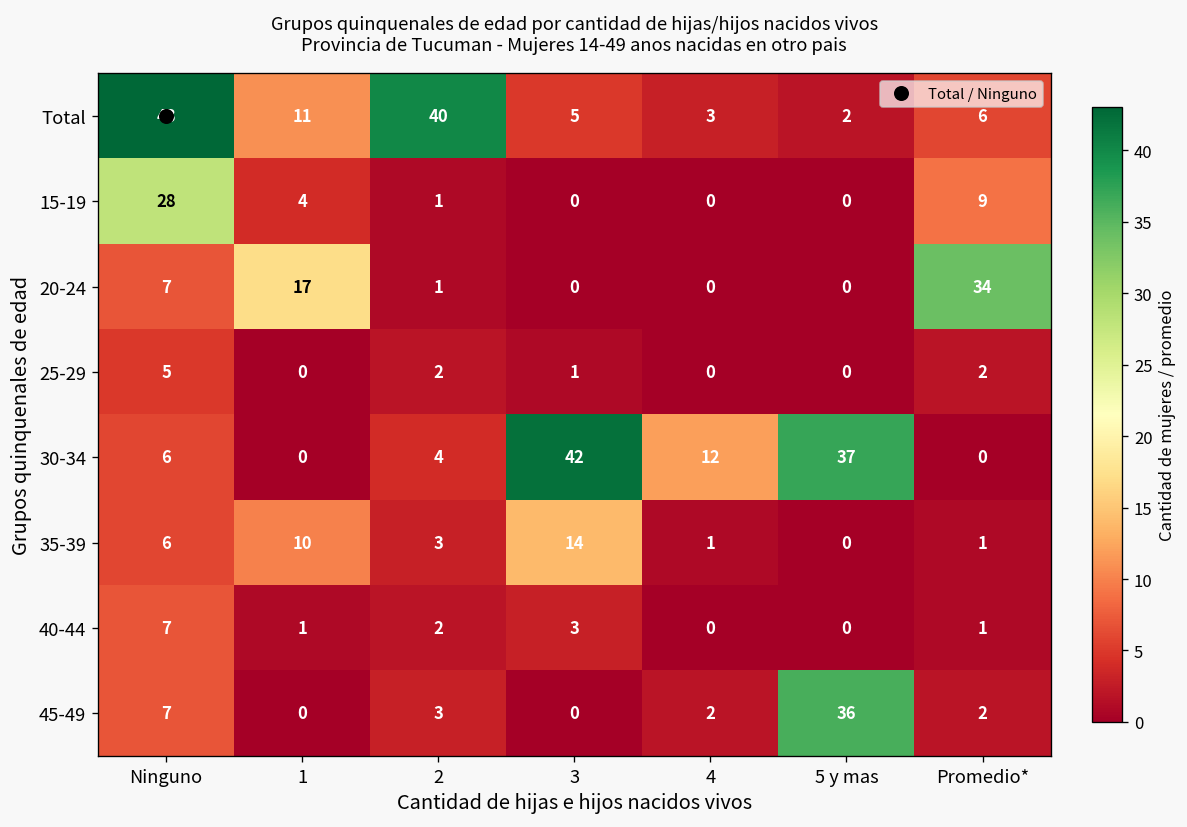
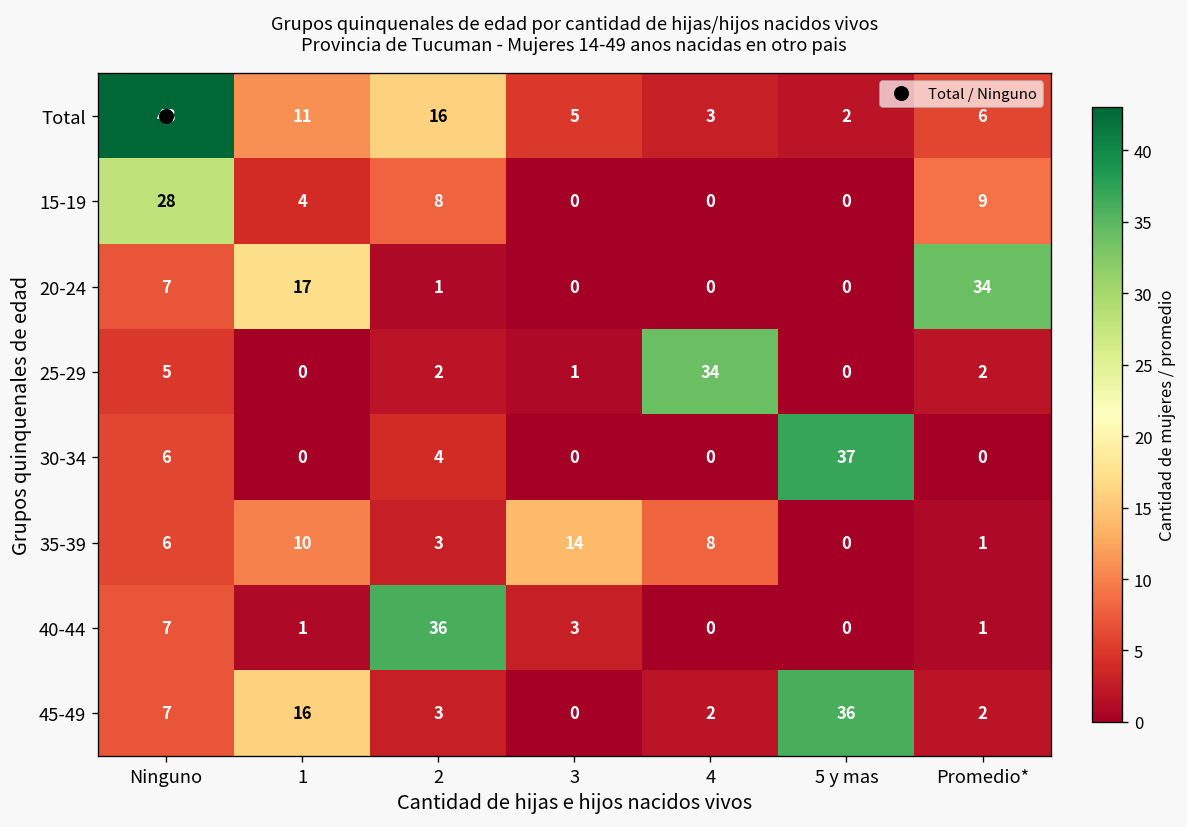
Total, 2: 40 -> 16
15-19, 2: 1 -> 8
25-29, 4: 0 -> 34
30-34, 3: 42 -> 0
30-34, 4: 12 -> 0
35-39, 4: 1 -> 8
40-44, 2: 2 -> 36
45-49, 1: 0 -> 16
